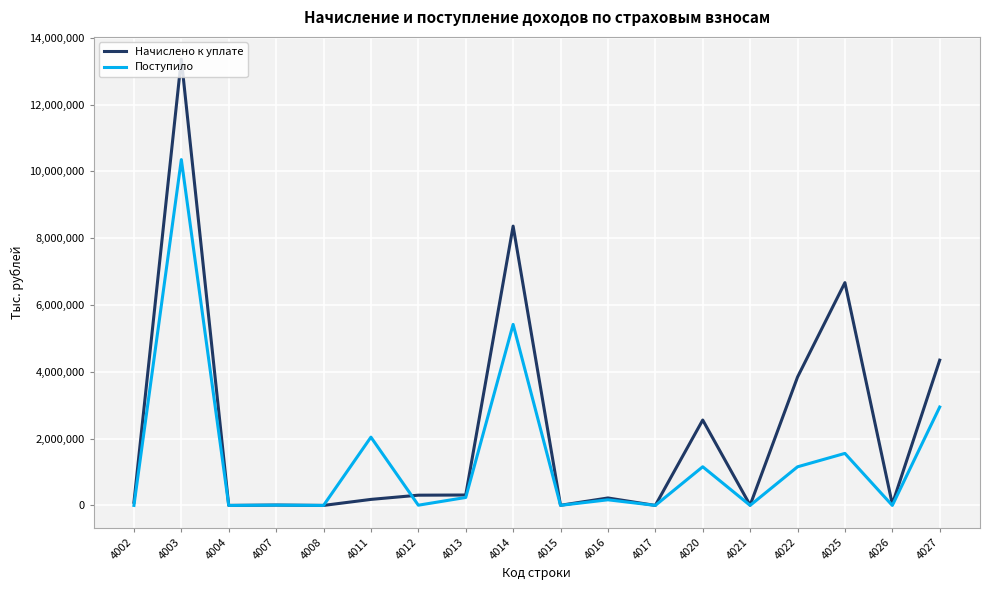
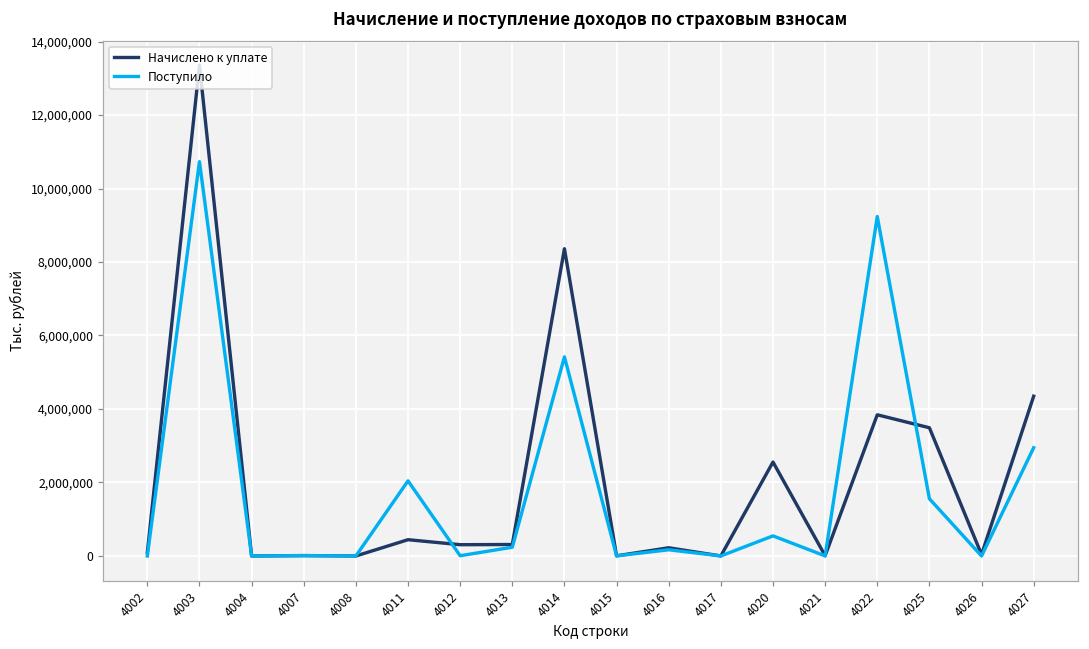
Поступило, 4003: 10,400,000 -> 10,700,000
Начислено к уплате, 4011: 200,000 -> 400,000
Поступило, 4020: 1,200,000 -> 500,000
Поступило, 4022: 1,200,000 -> 9,200,000
Начислено к уплате, 4025: 6,700,000 -> 3,500,000
